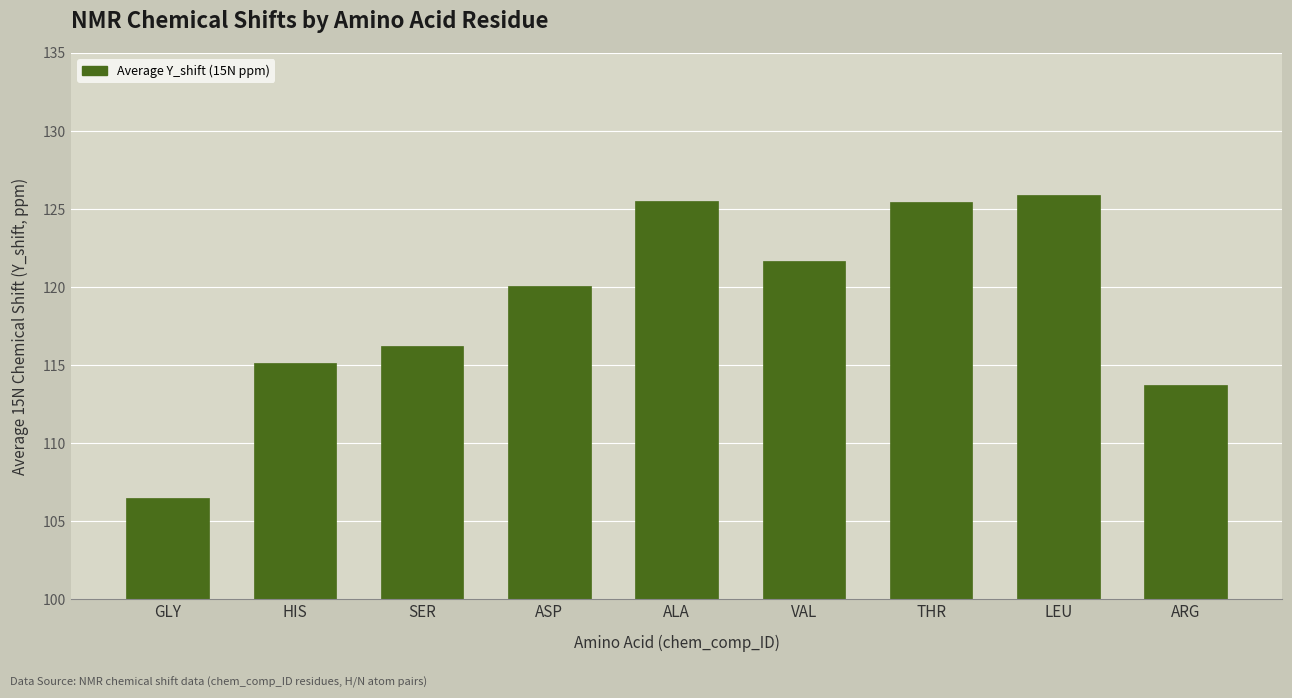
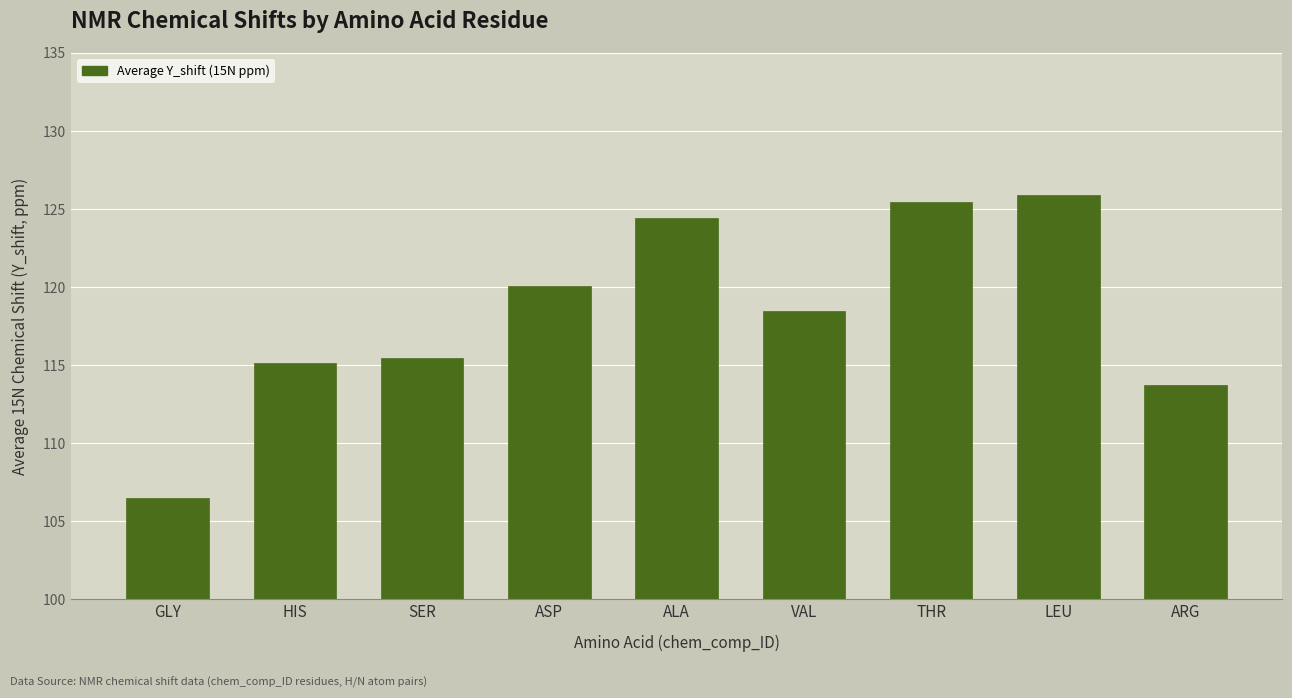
SER: 116.3 -> 115.5
ALA: 125.5 -> 124.4
VAL: 121.7 -> 118.5
